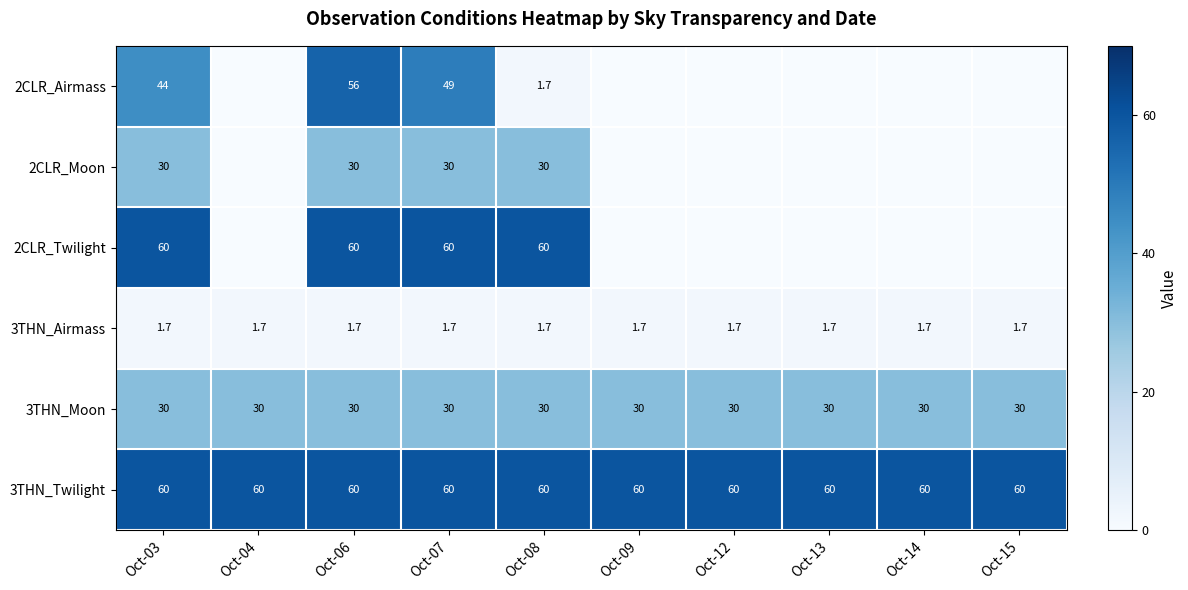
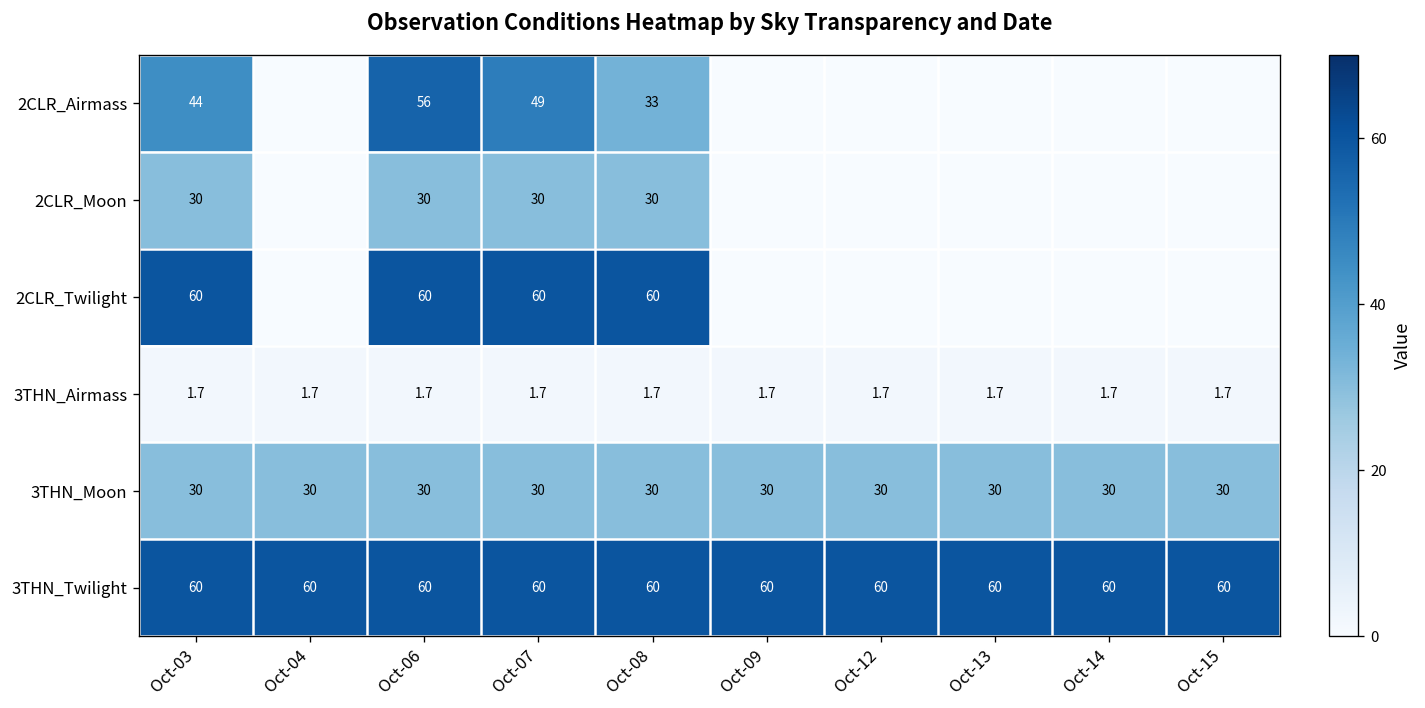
2CLR_Airmass, Oct-08: 1.7 -> 33
